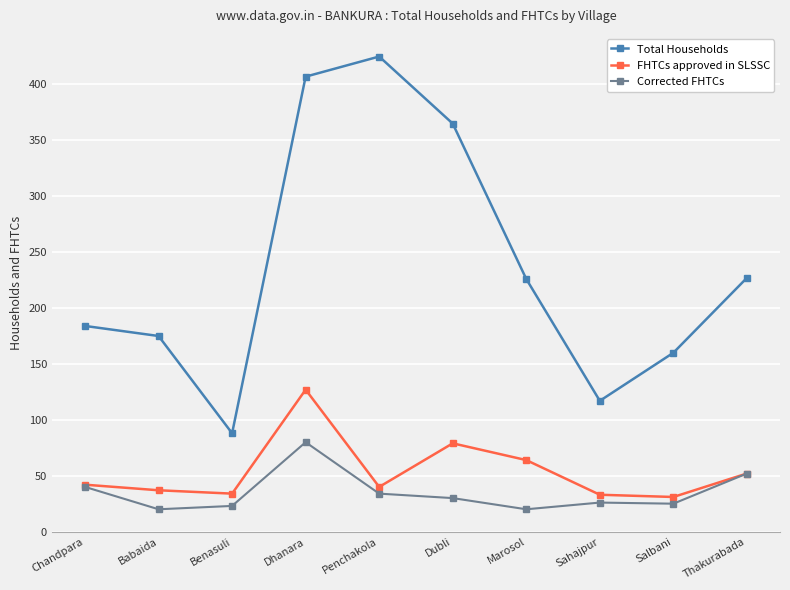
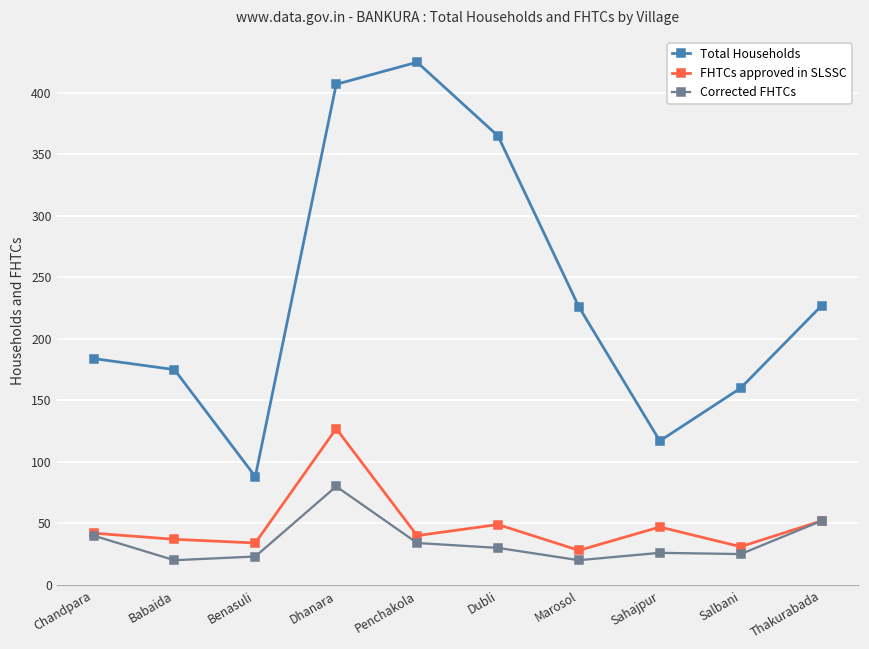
FHTCs approved in SLSSC, Dubli: 79 -> 49
FHTCs approved in SLSSC, Marosol: 64 -> 28
FHTCs approved in SLSSC, Sahajpur: 33 -> 47
